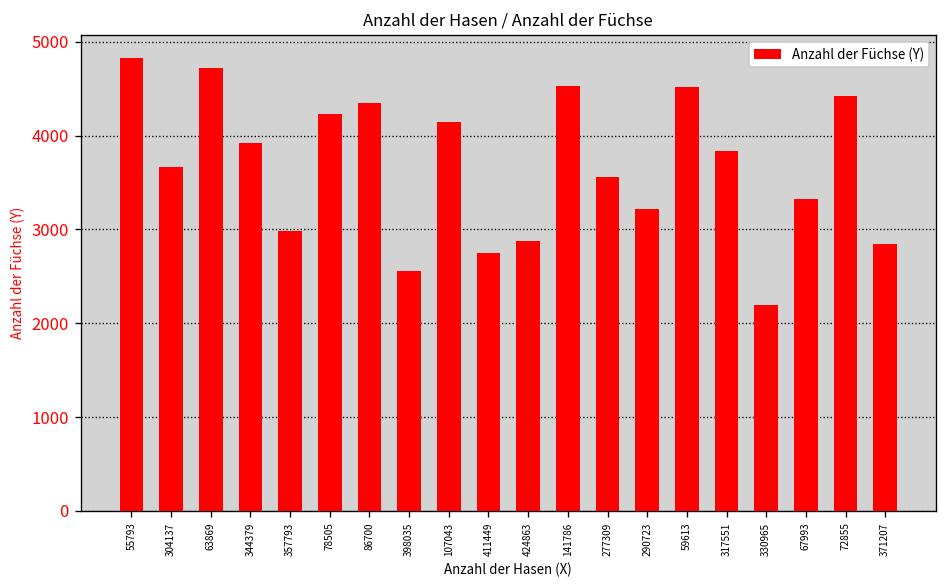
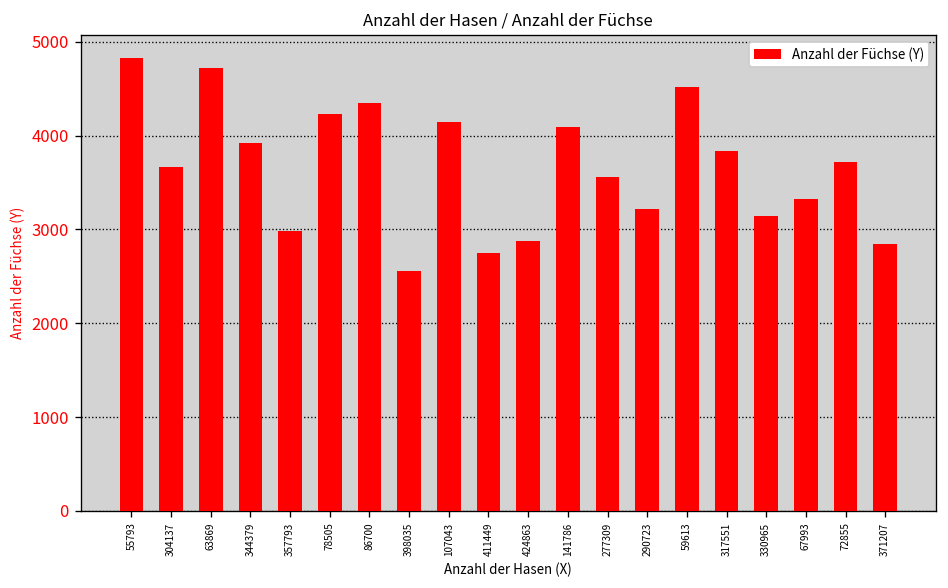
141786: 4500 -> 4100
330965: 2200 -> 3100
72855: 4400 -> 3700
